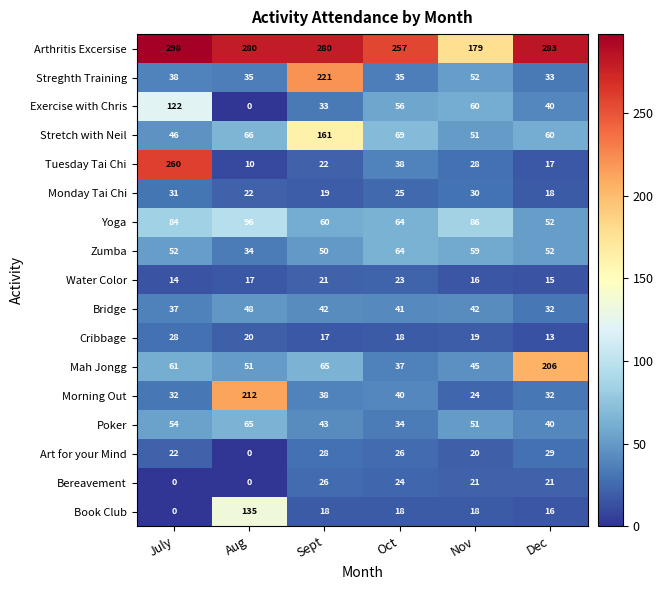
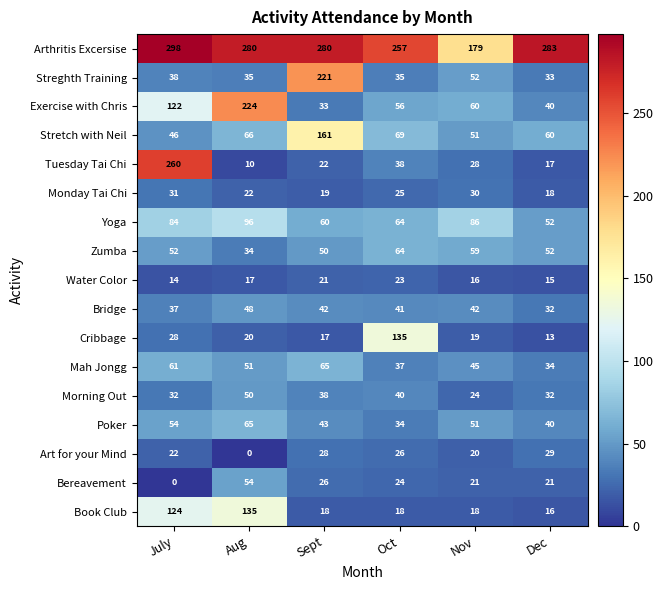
Exercise with Chris, Aug: 0 -> 224
Cribbage, Oct: 18 -> 135
Mah Jongg, Dec: 206 -> 34
Morning Out, Aug: 212 -> 50
Bereavement, Aug: 0 -> 54
Book Club, July: 0 -> 124
